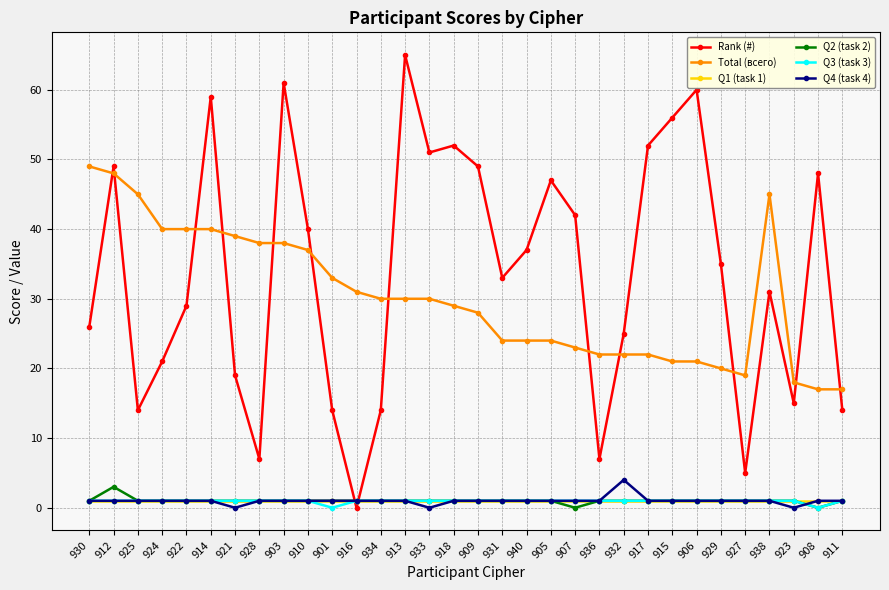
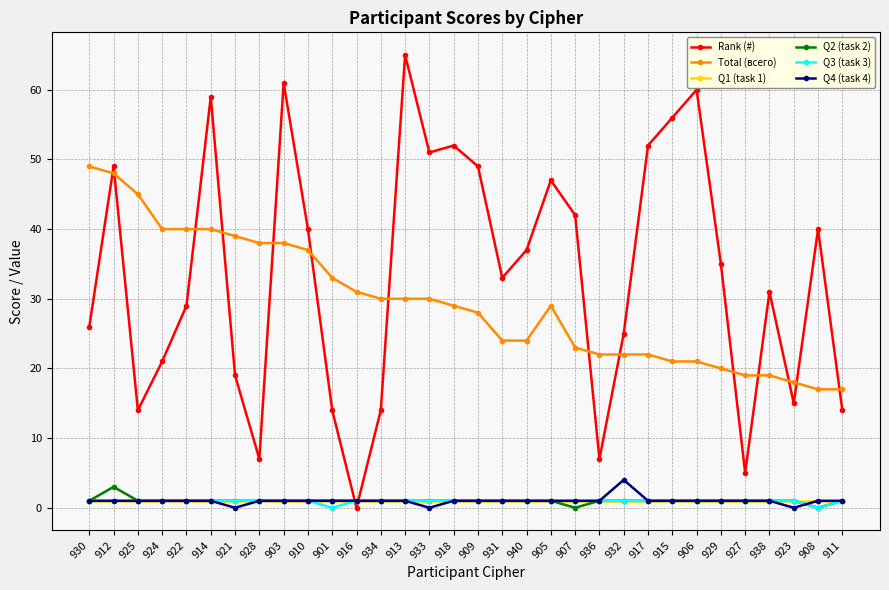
Total (всего), 905: 24 -> 29
Total (всего), 938: 45 -> 19
Rank (#), 908: 48 -> 40
